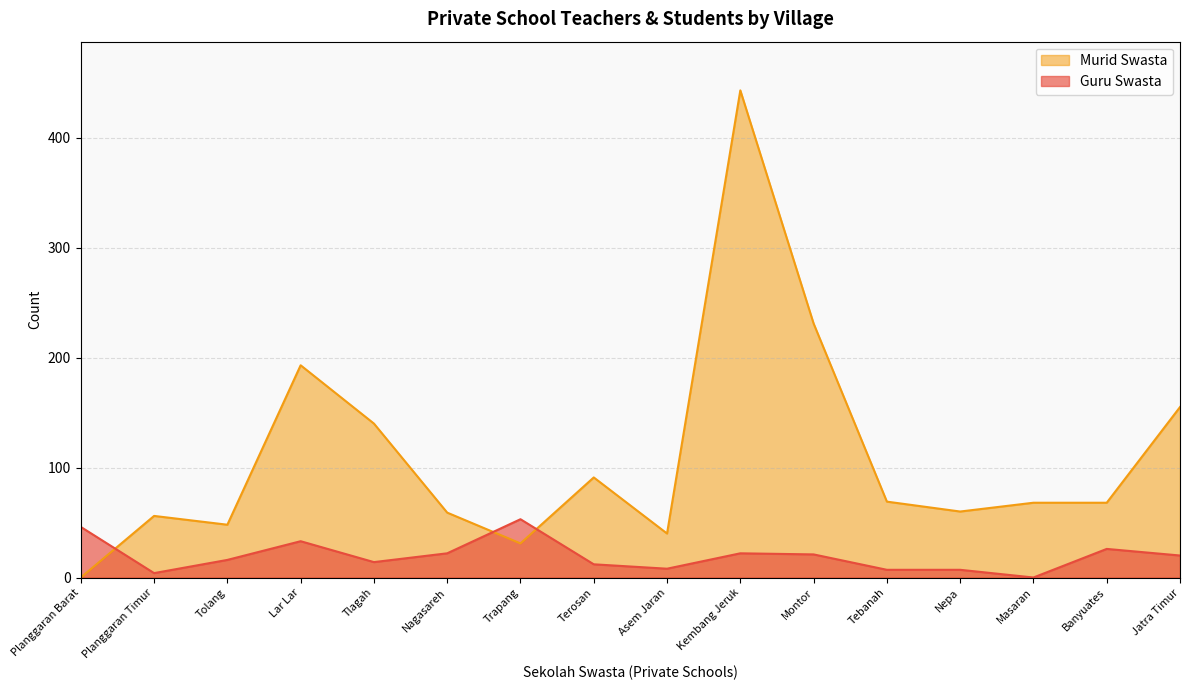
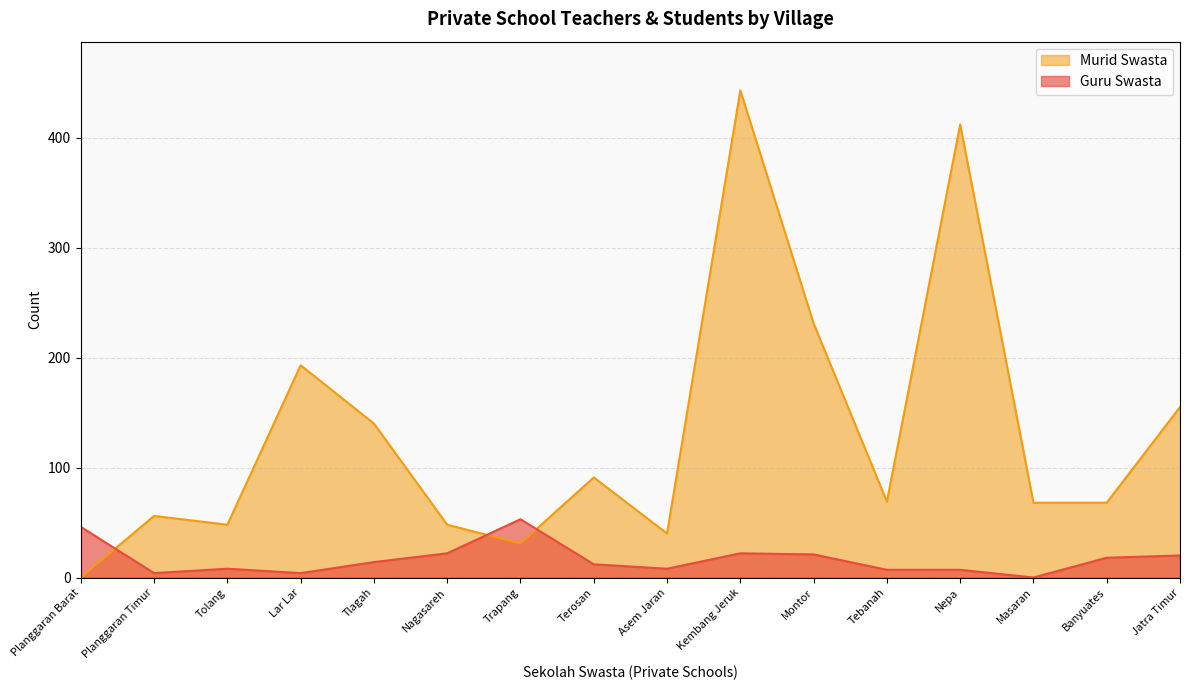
Guru Swasta, Tolang: 16 -> 8
Guru Swasta, Lar Lar: 33 -> 4
Murid Swasta, Nagasareh: 59 -> 48
Murid Swasta, Nepa: 60 -> 412
Guru Swasta, Banyuates: 26 -> 18
